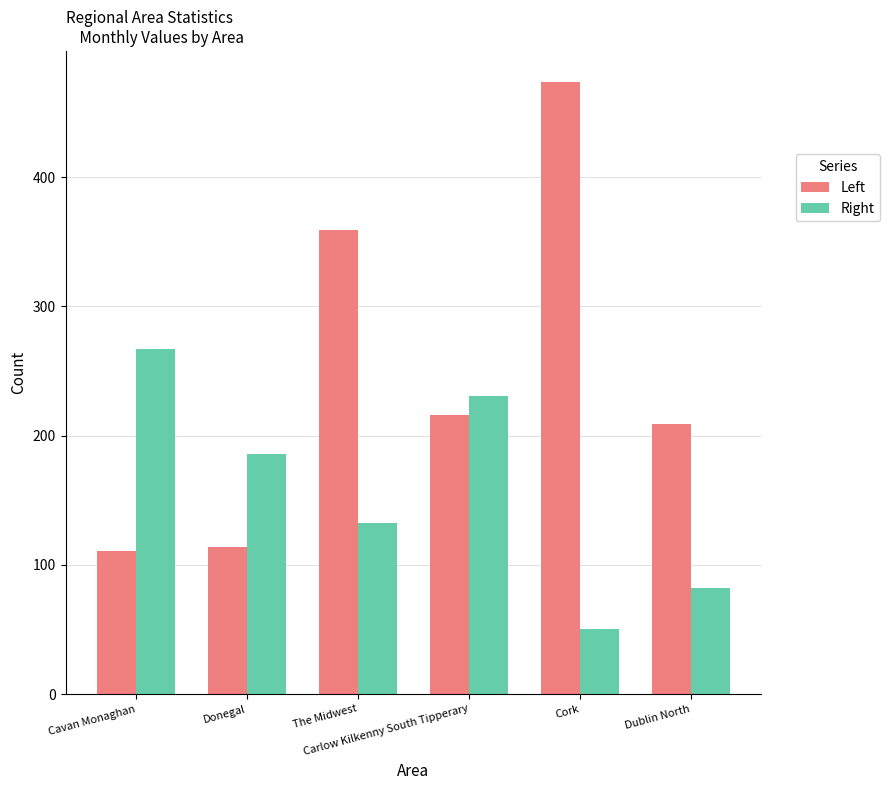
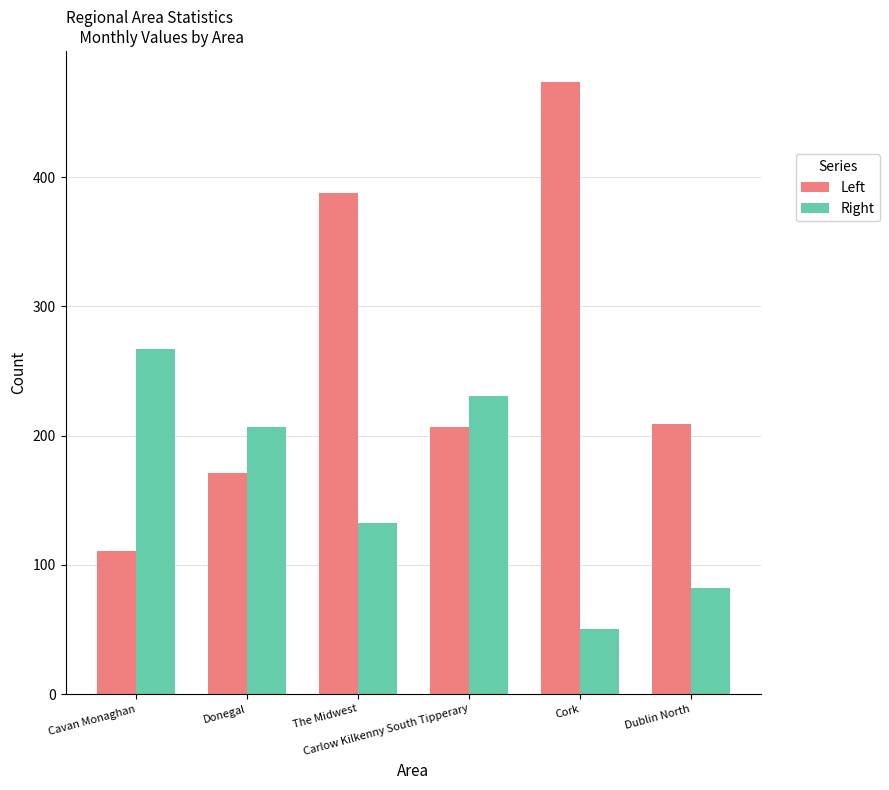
Left, Donegal: 114 -> 171
Right, Donegal: 186 -> 207
Left, The Midwest: 359 -> 388
Left, Carlow Kilkenny South Tipperary: 216 -> 207
